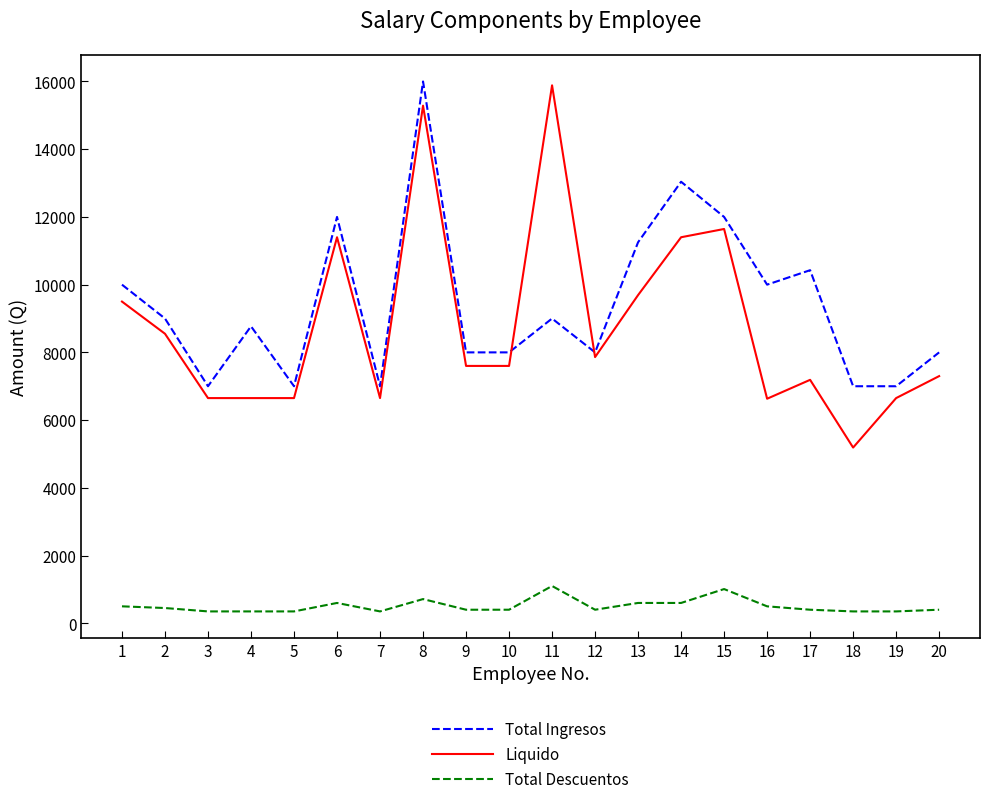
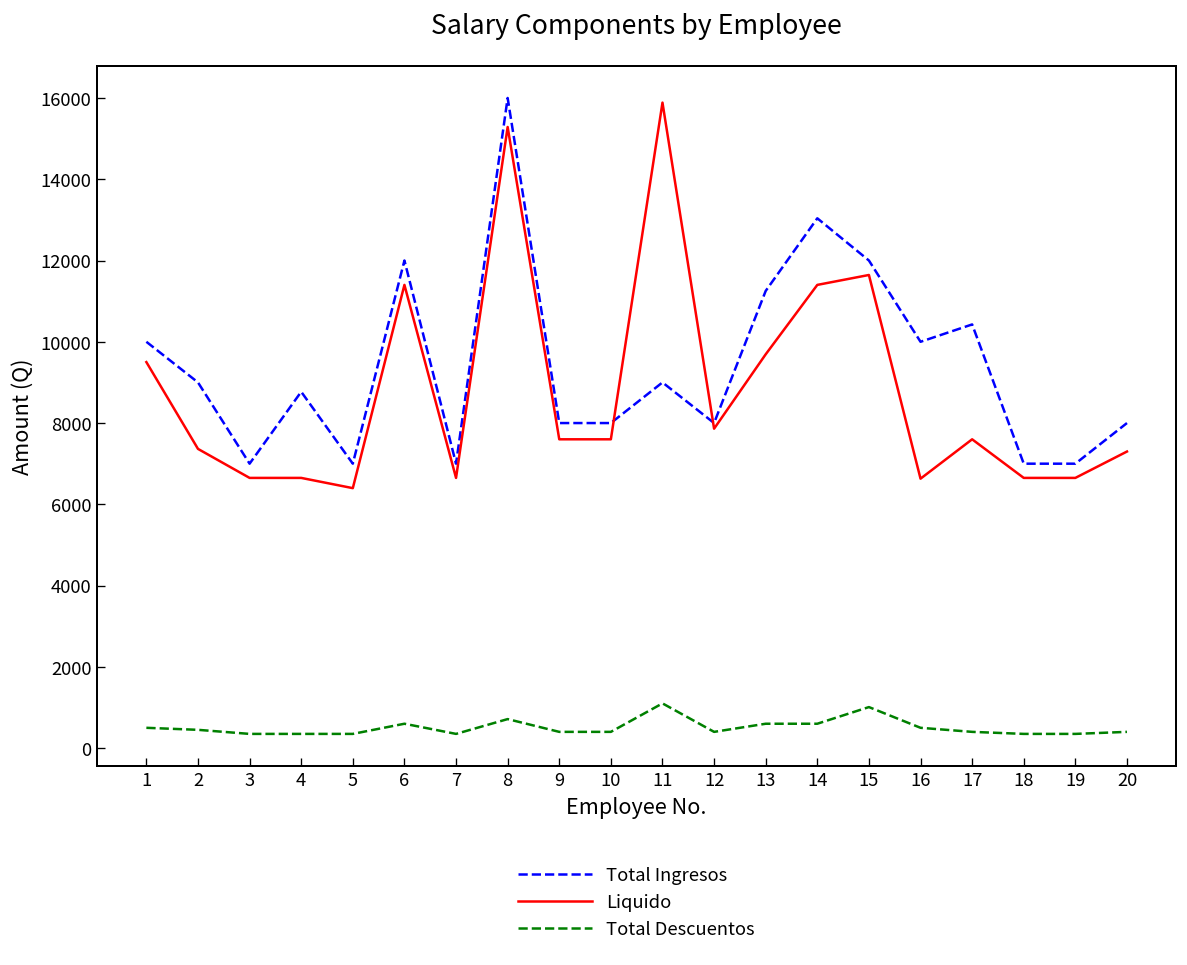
Liquido, 2: 8600 -> 7400
Liquido, 5: 6700 -> 6400
Liquido, 17: 7200 -> 7600
Liquido, 18: 5200 -> 6700
